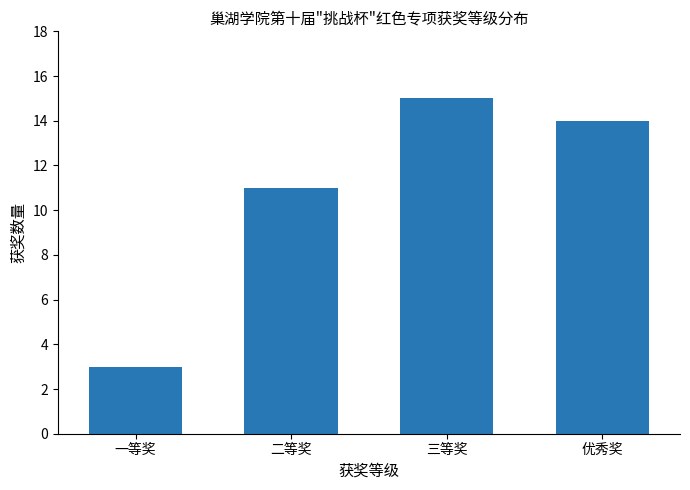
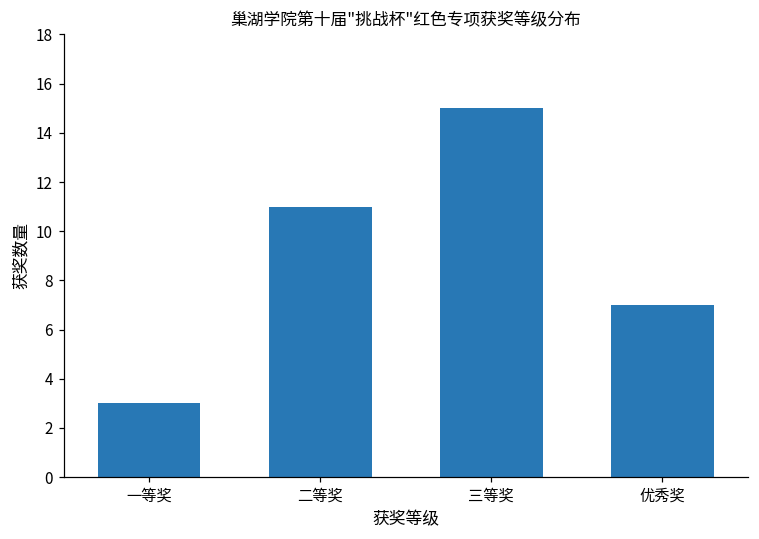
优秀奖: 14 -> 7
